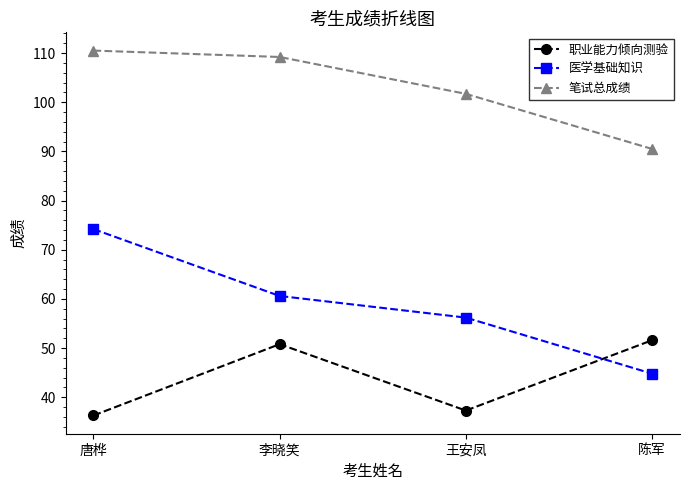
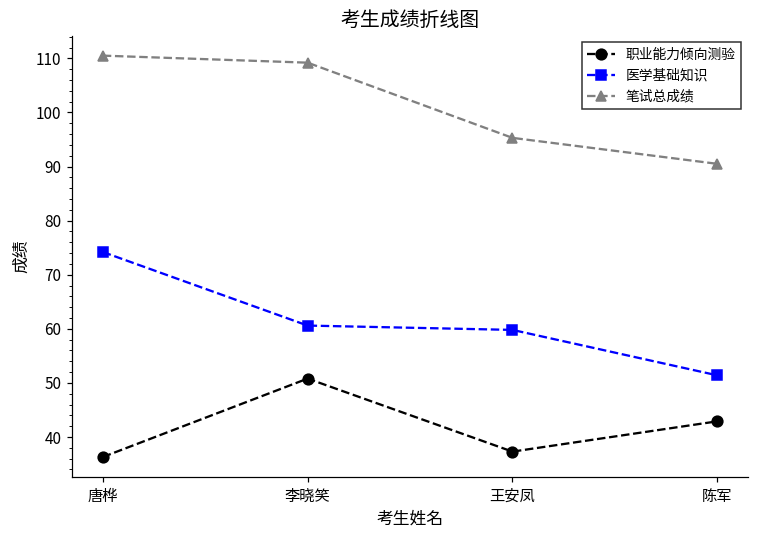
医学基础知识, 王安凤: 56 -> 60
笔试总成绩, 王安凤: 102 -> 95
职业能力倾向测验, 陈军: 52 -> 43
医学基础知识, 陈军: 45 -> 51
